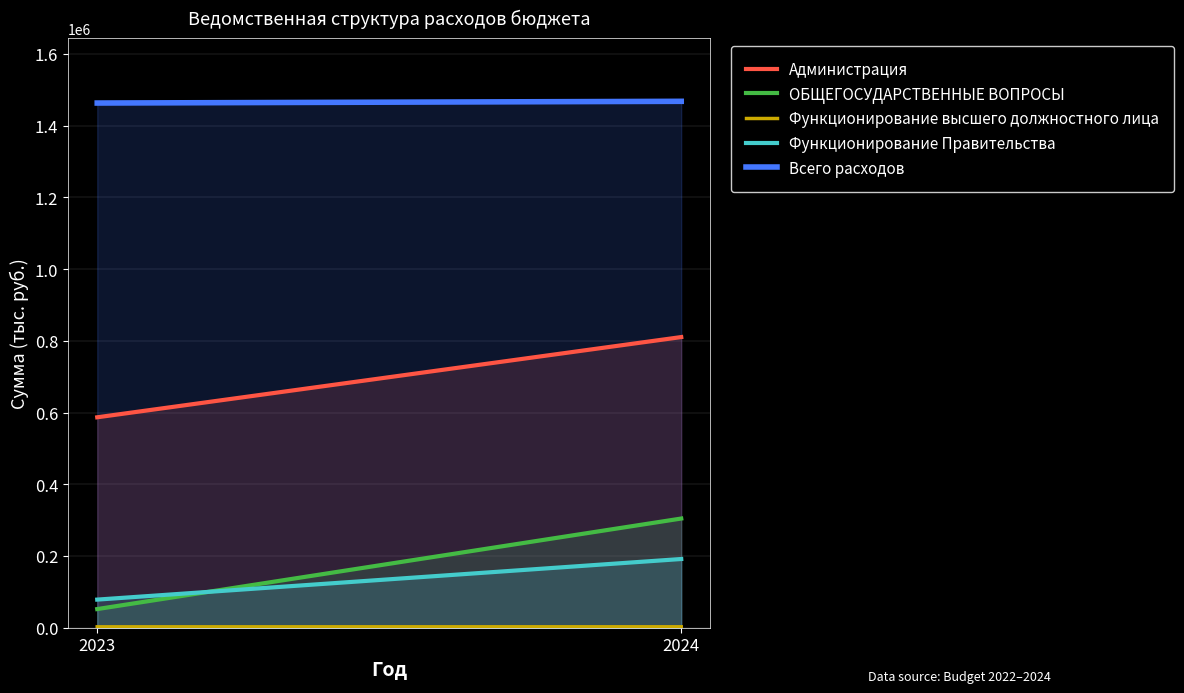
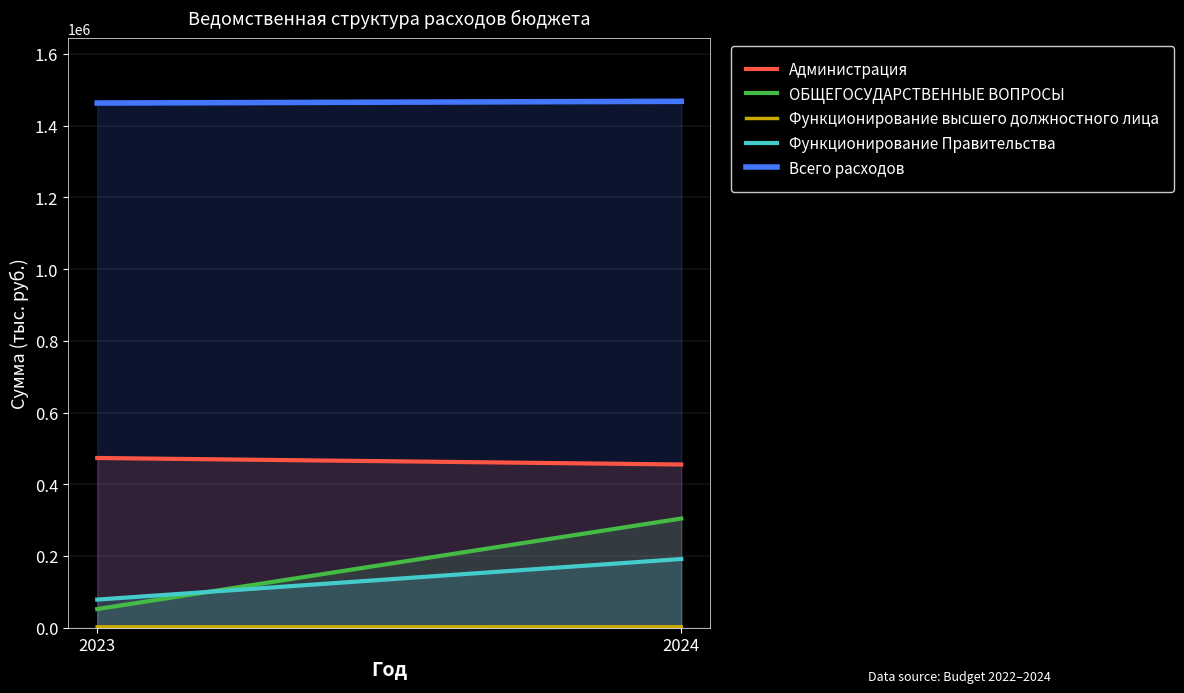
Администрация, 2023: 590000 -> 470000
Администрация, 2024: 810000 -> 460000
